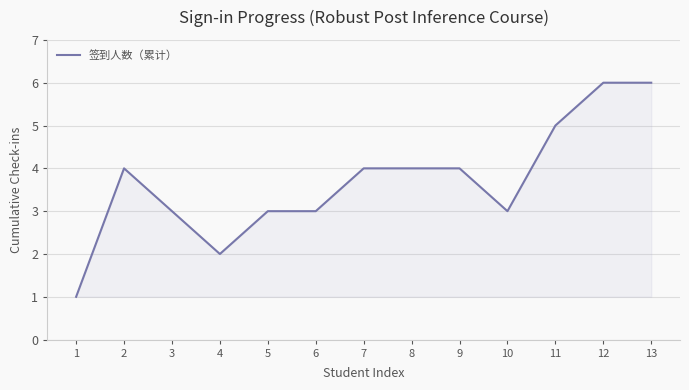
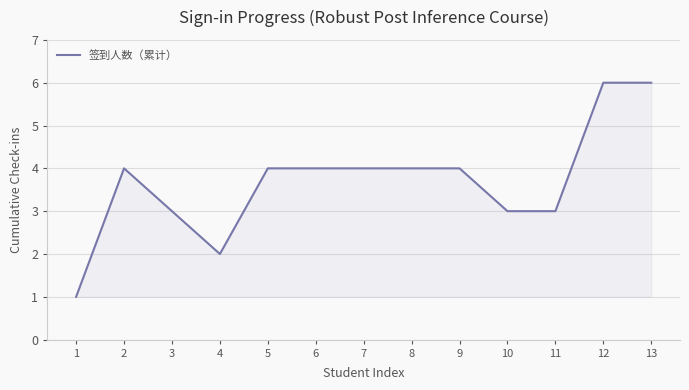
5: 3 -> 4
6: 3 -> 4
11: 5 -> 3
